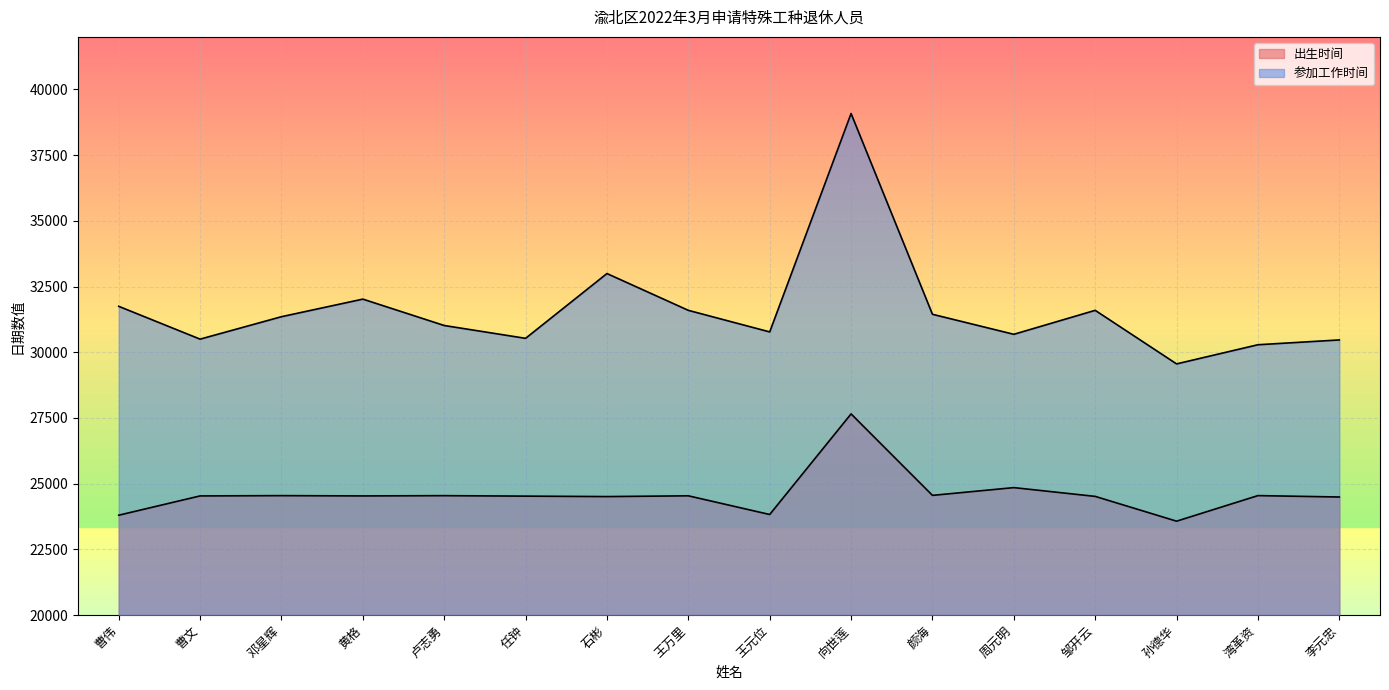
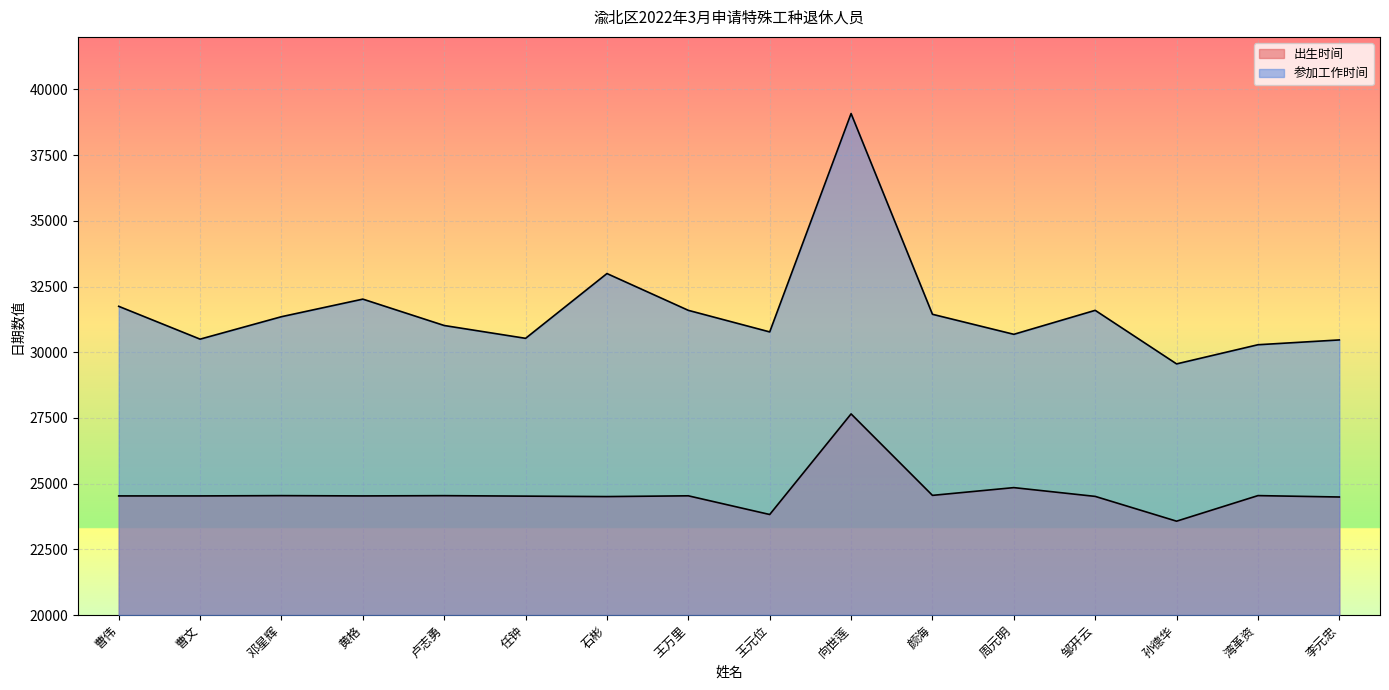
出生时间, 曹伟: 23800 -> 24500
